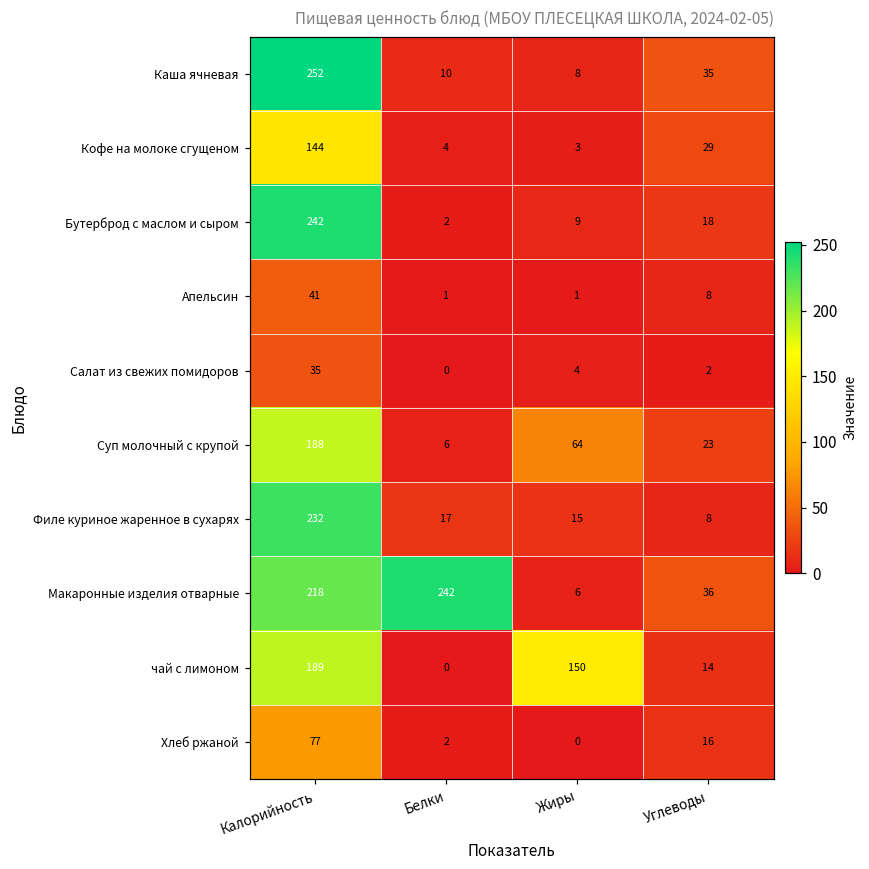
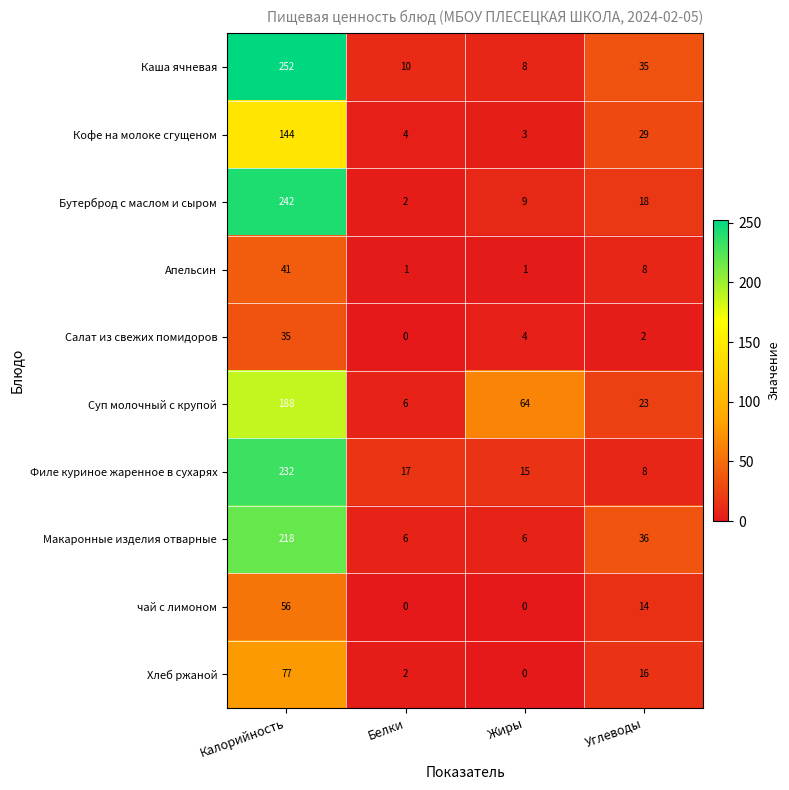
Макаронные изделия отварные, Белки: 242 -> 6
чай с лимоном, Калорийность: 189 -> 56
чай с лимоном, Жиры: 150 -> 0
